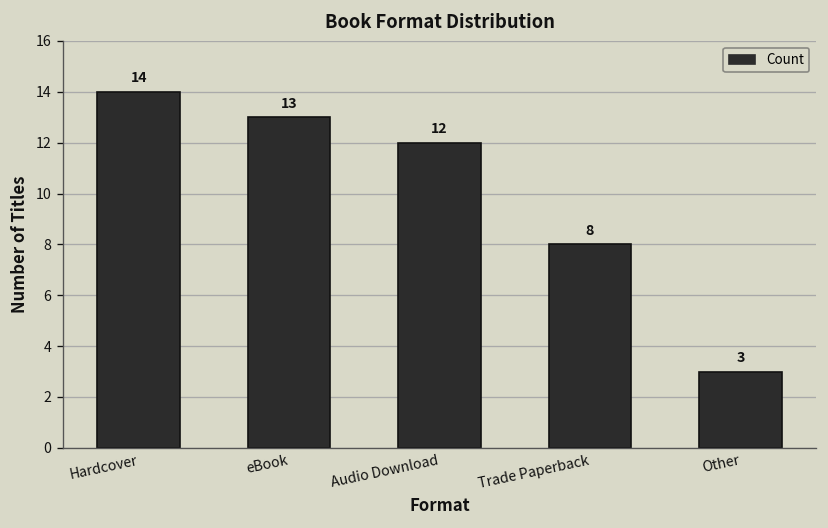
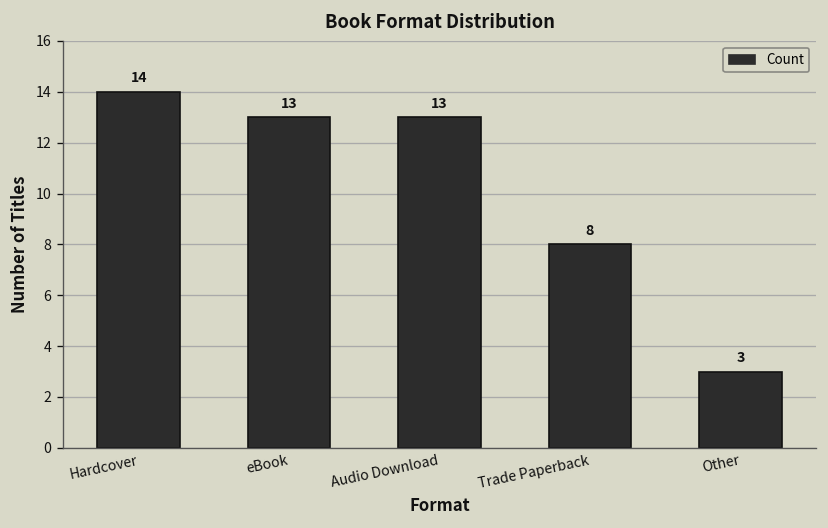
Audio Download: 12 -> 13
